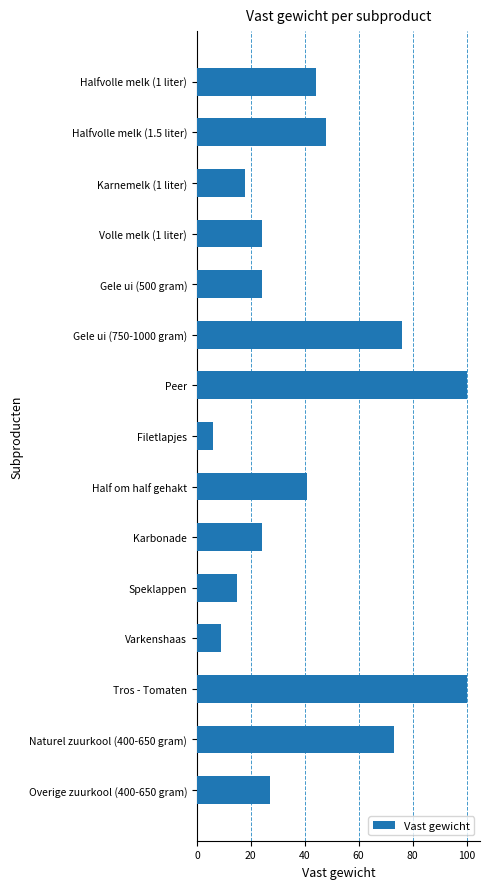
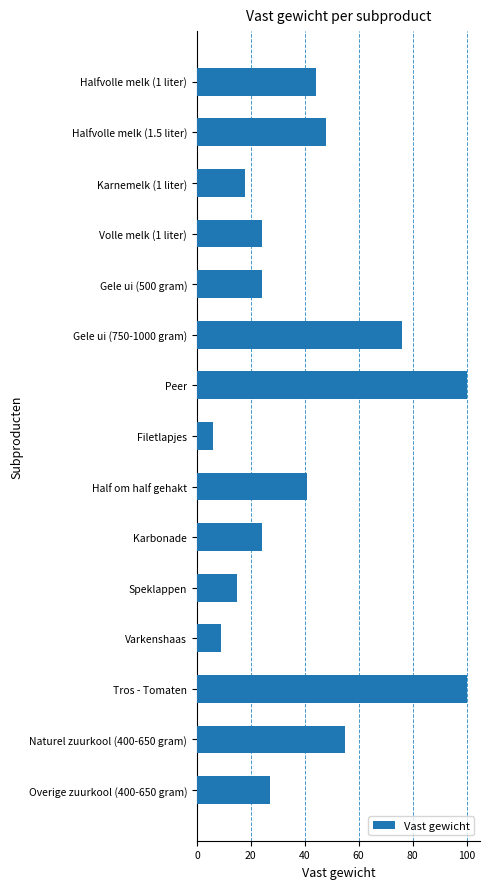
Naturel zuurkool (400-650 gram): 73 -> 55
